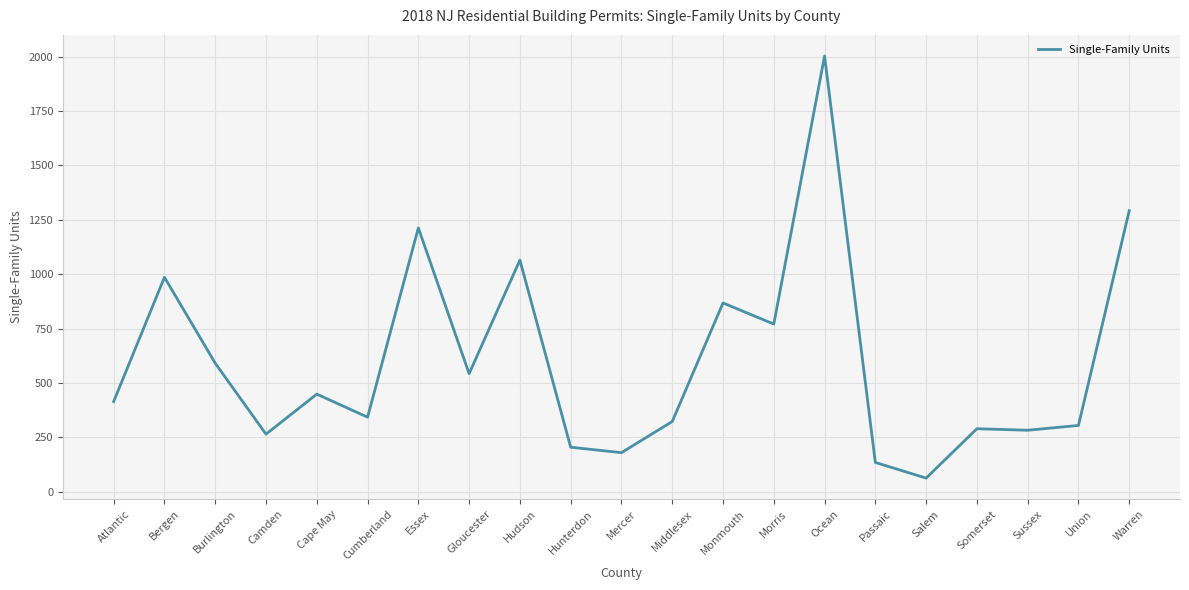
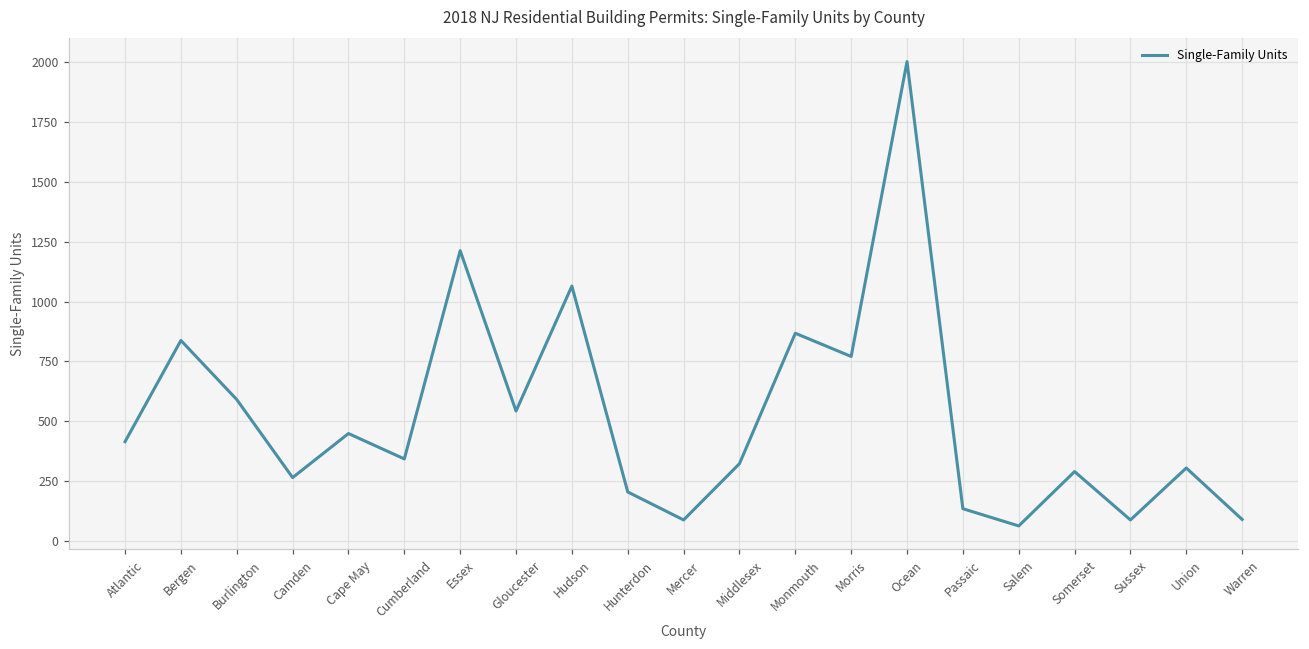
Bergen: 990 -> 840
Mercer: 180 -> 90
Sussex: 280 -> 90
Warren: 1290 -> 90
